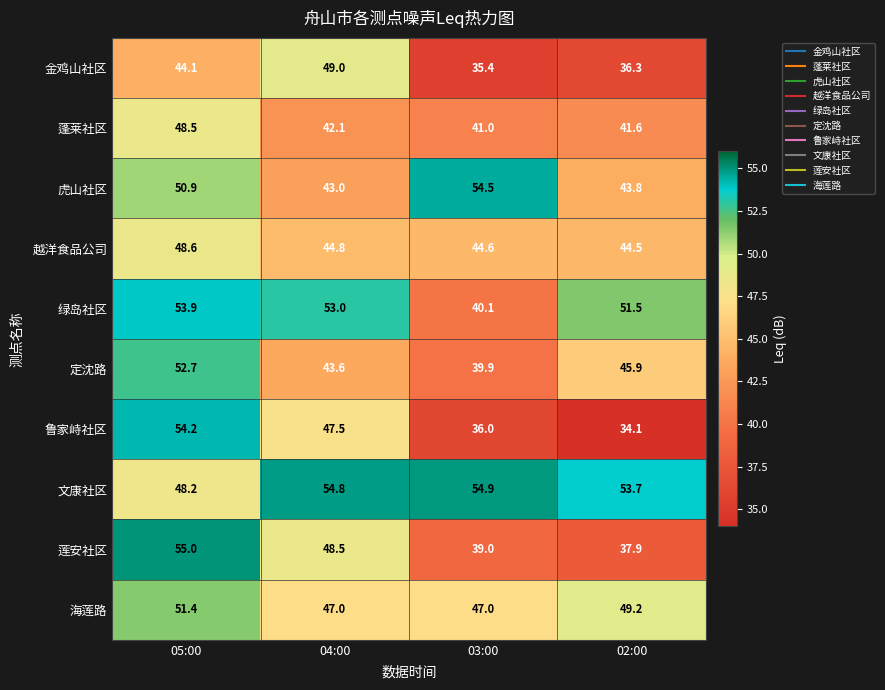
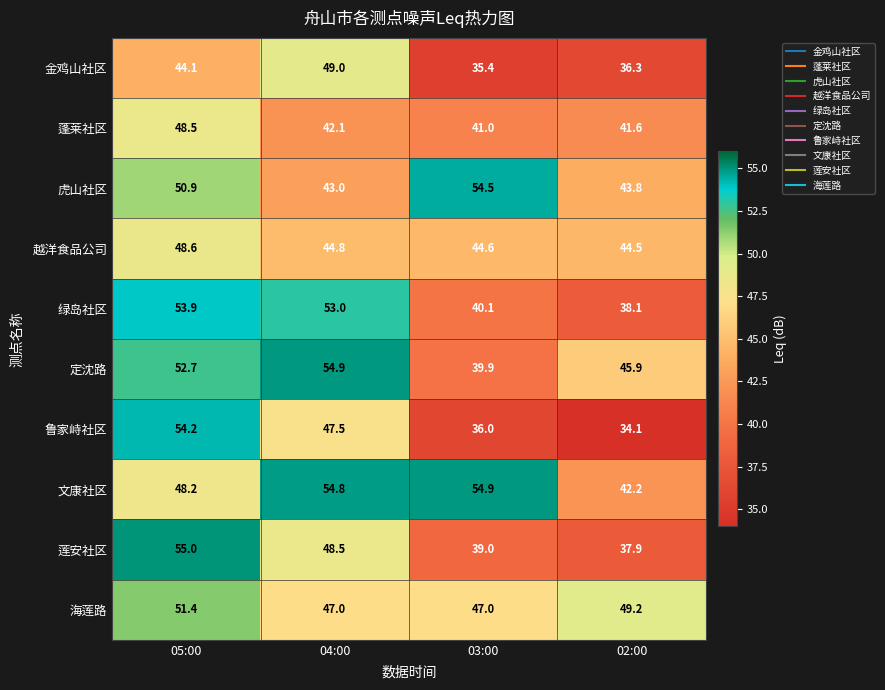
绿岛社区, 02:00: 51.5 -> 38.1
定沈路, 04:00: 43.6 -> 54.9
文康社区, 02:00: 53.7 -> 42.2
